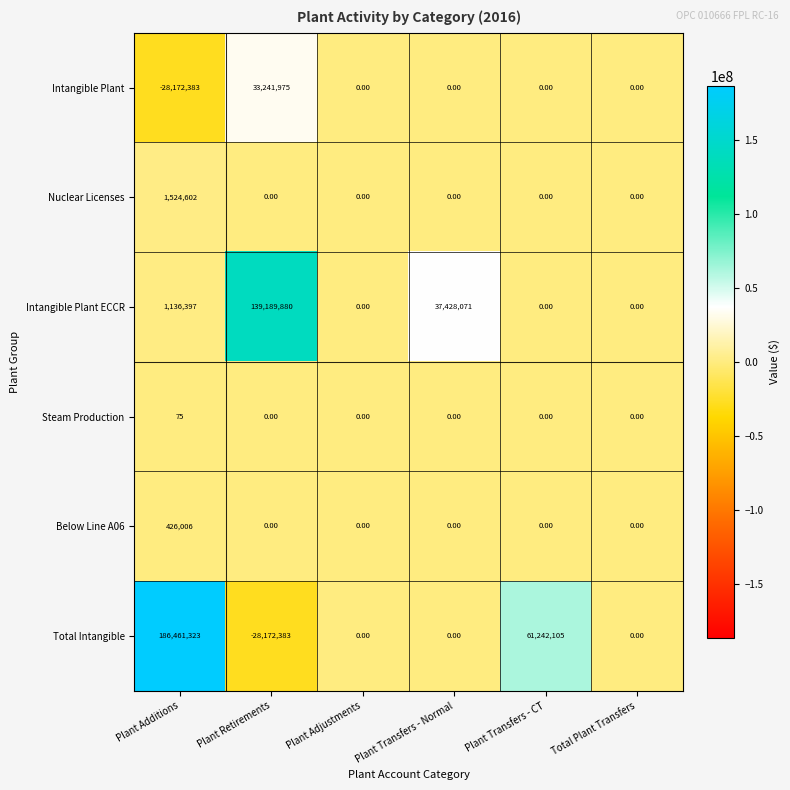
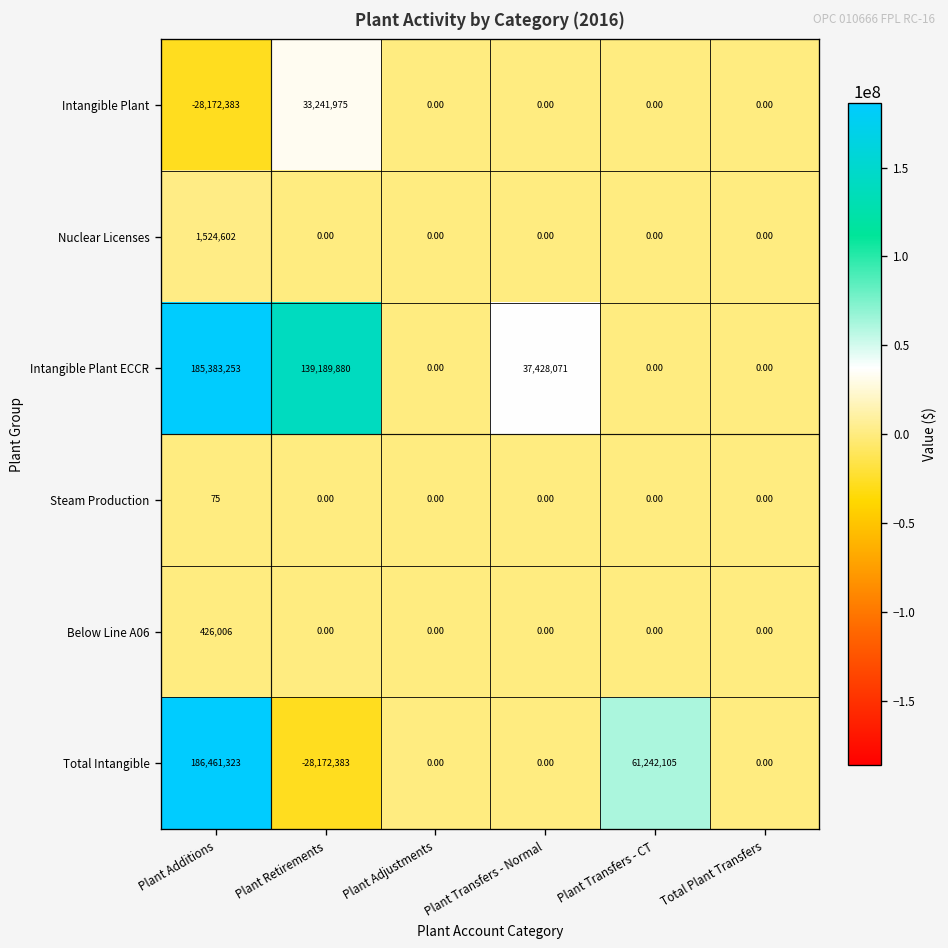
Intangible Plant ECCR, Plant Additions: 1,136,397 -> 185,383,253
